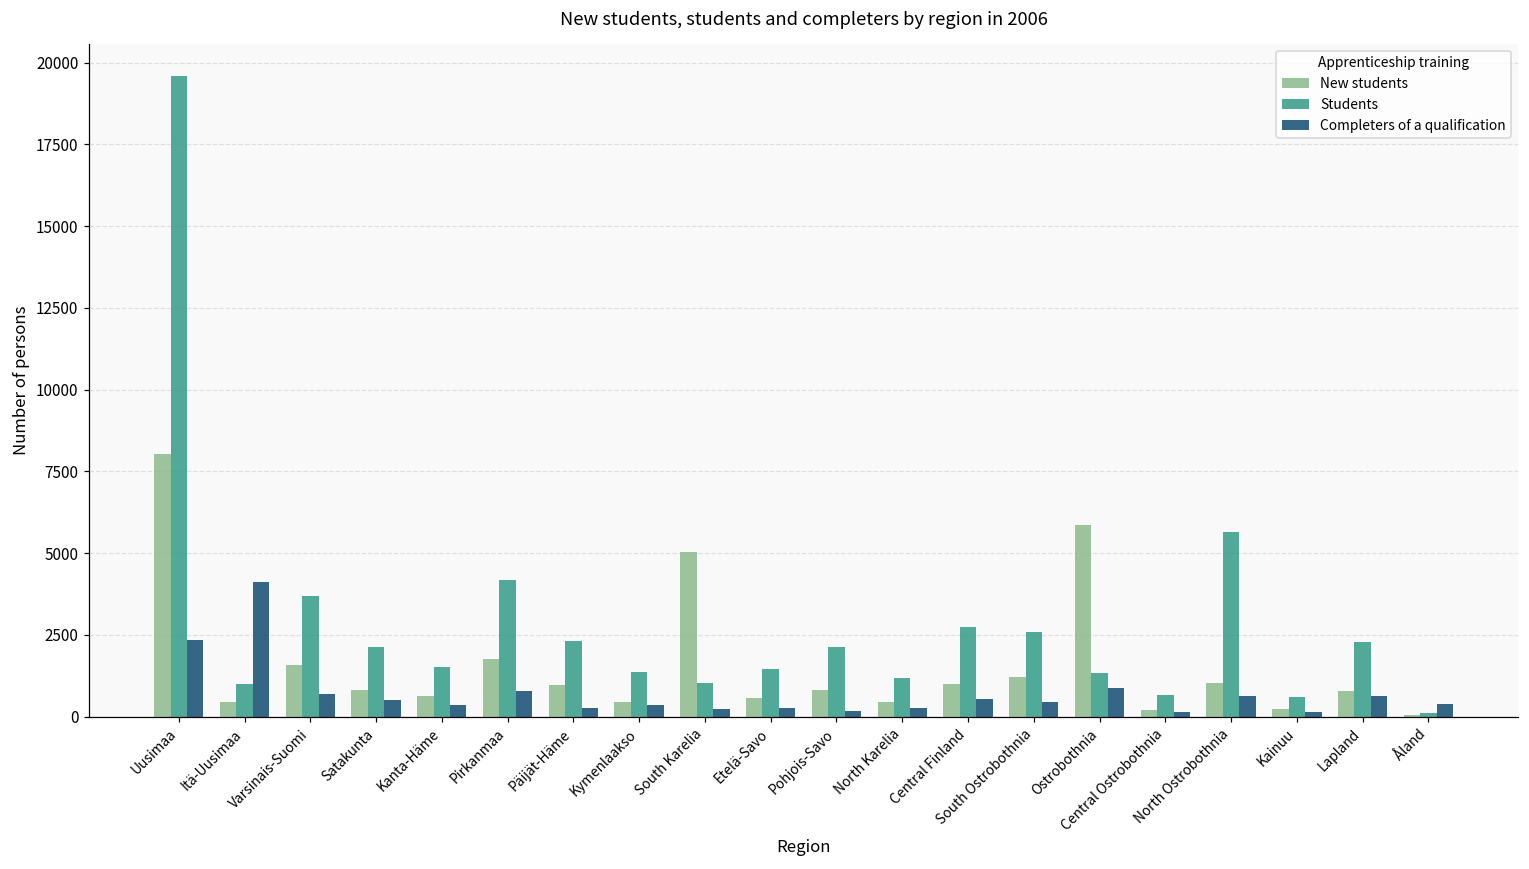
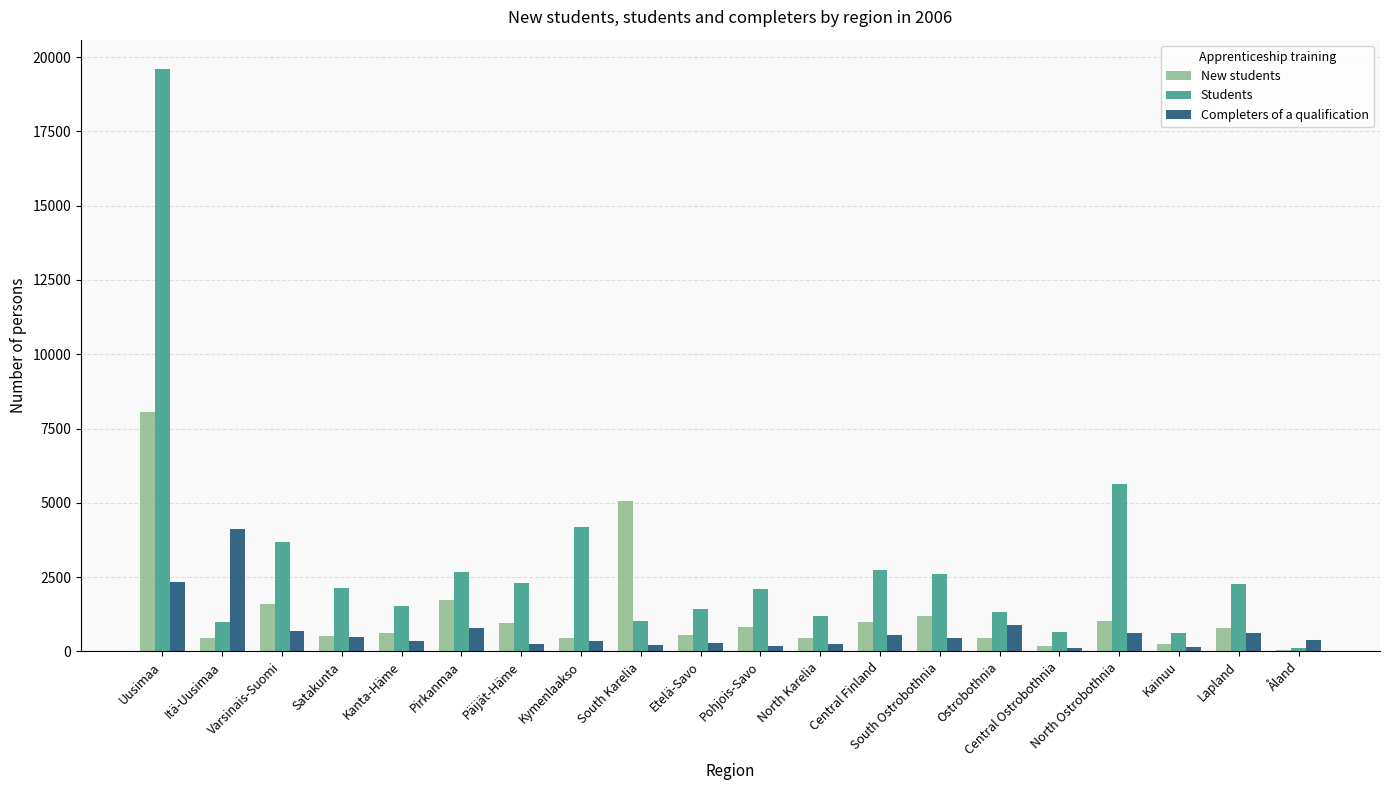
New students, Satakunta: 800 -> 500
Students, Pirkanmaa: 4200 -> 2700
Students, Kymenlaakso: 1400 -> 4200
New students, Ostrobothnia: 5900 -> 500
